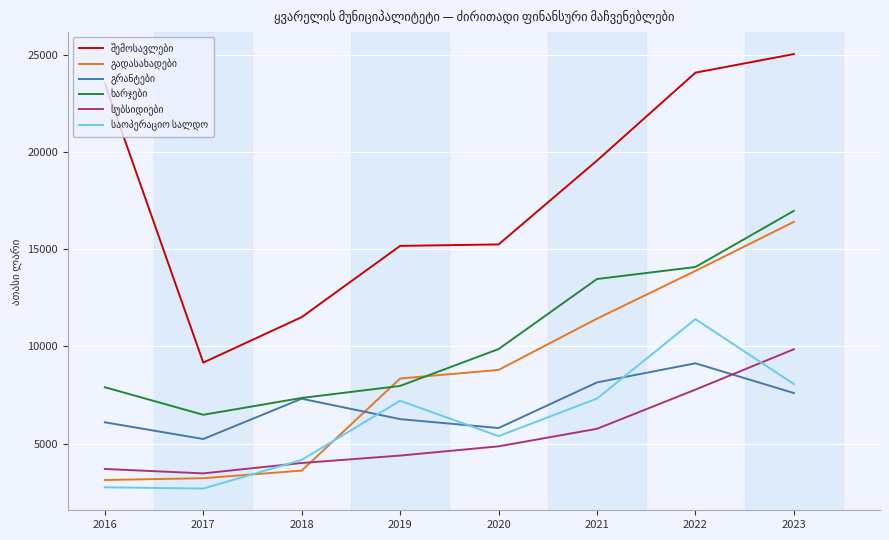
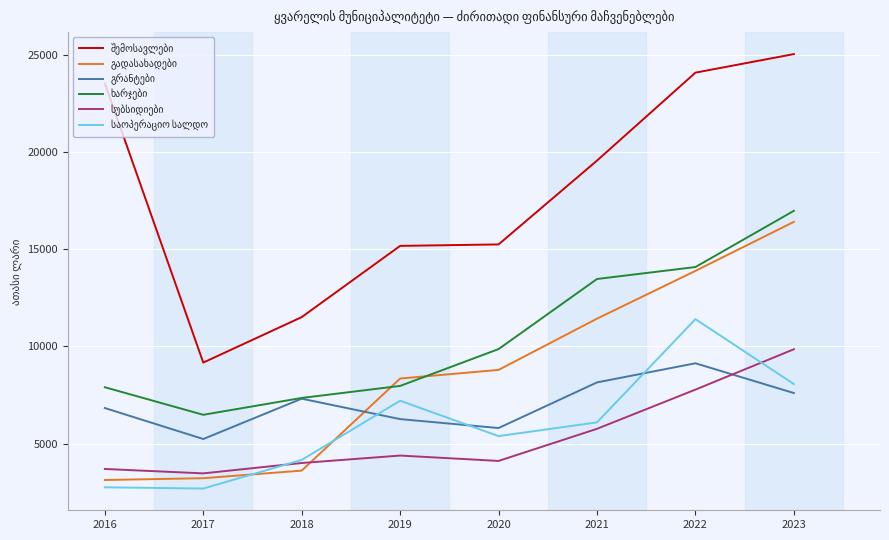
გრანტები, 2016: 6100 -> 6800
სუბსიდიები, 2020: 4900 -> 4100
საოპერაციო სალდო, 2021: 7300 -> 6100
